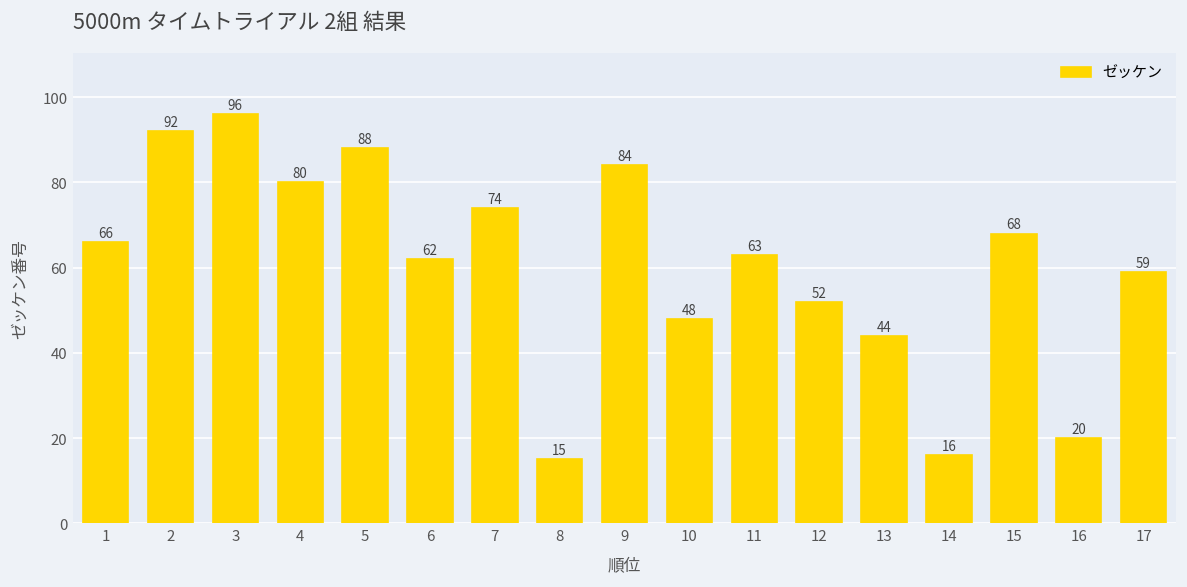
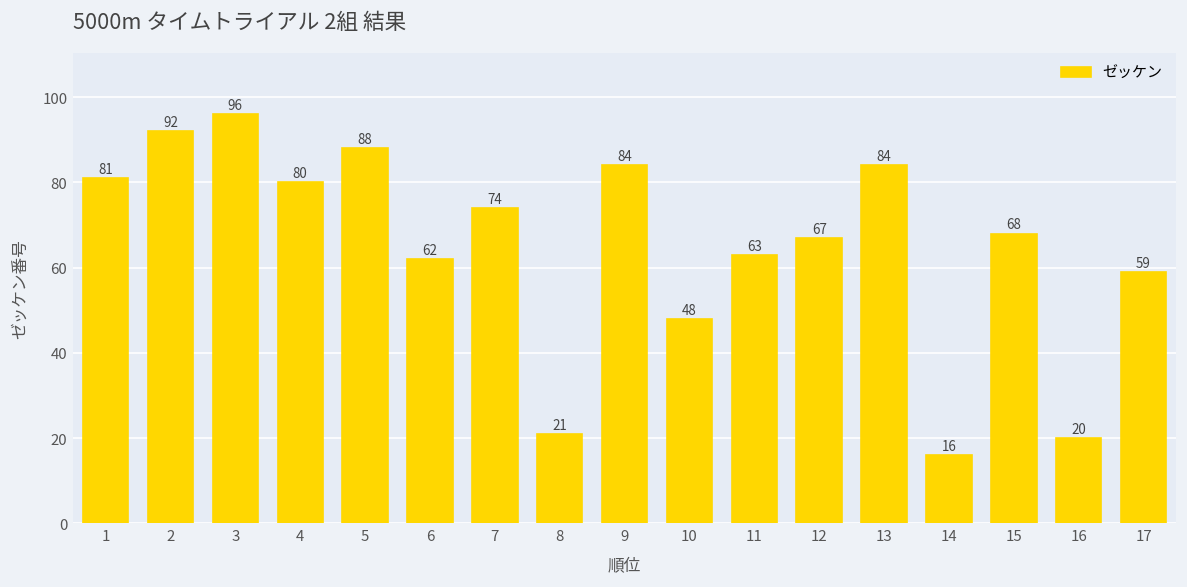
1: 66 -> 81
8: 15 -> 21
12: 52 -> 67
13: 44 -> 84
